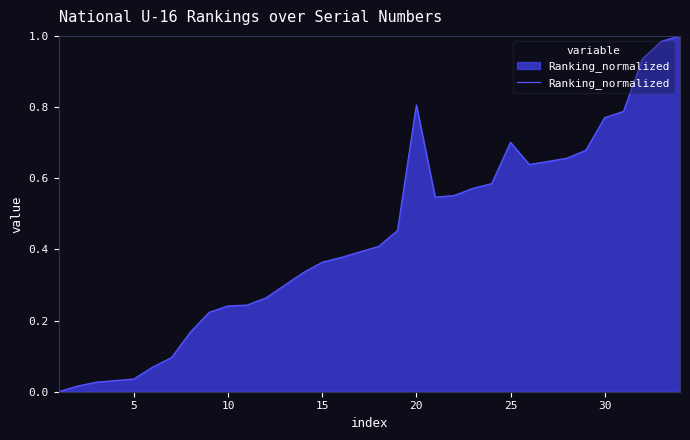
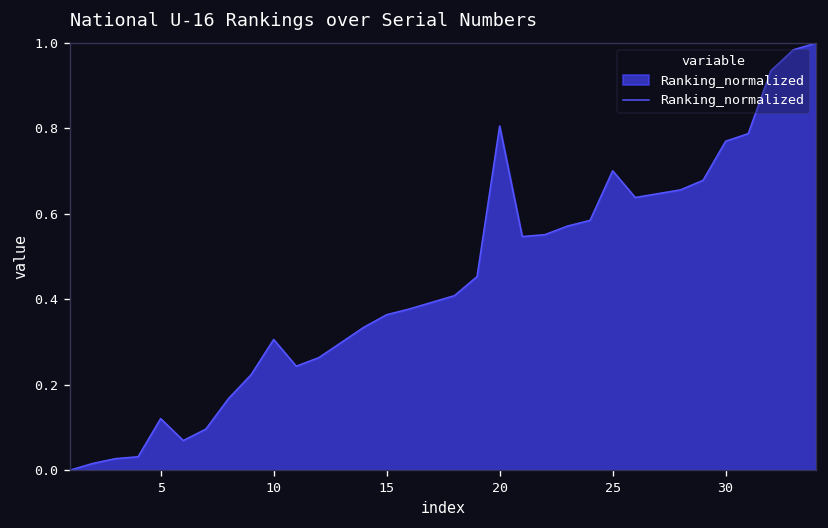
5: 0.04 -> 0.12
10: 0.24 -> 0.31
